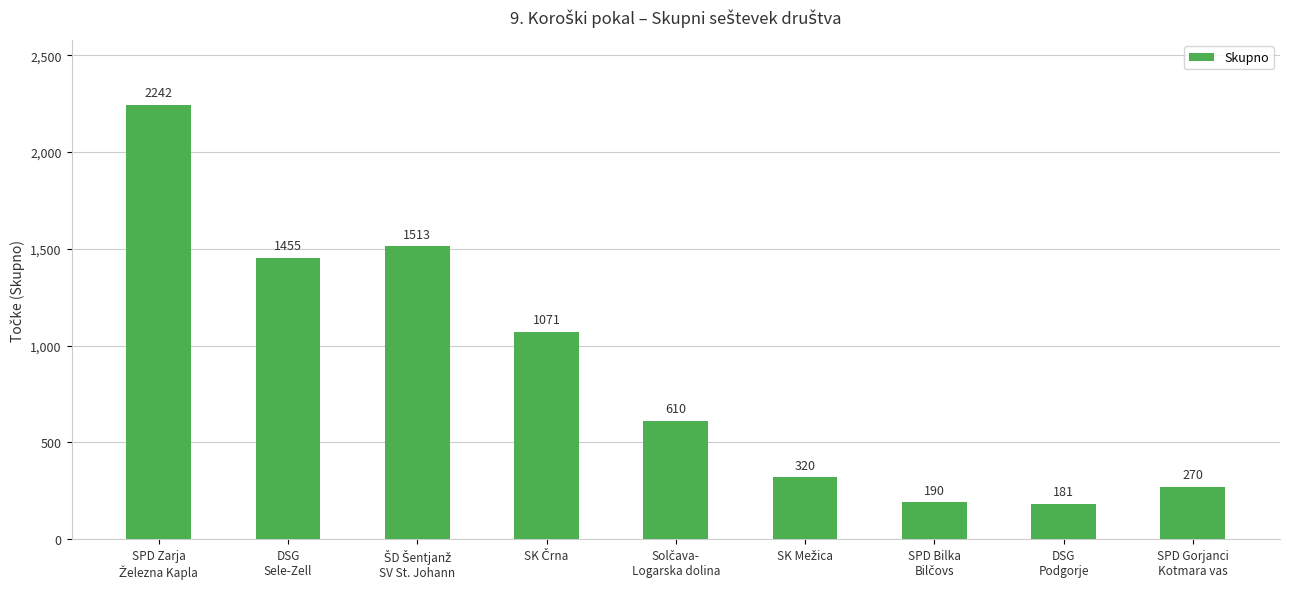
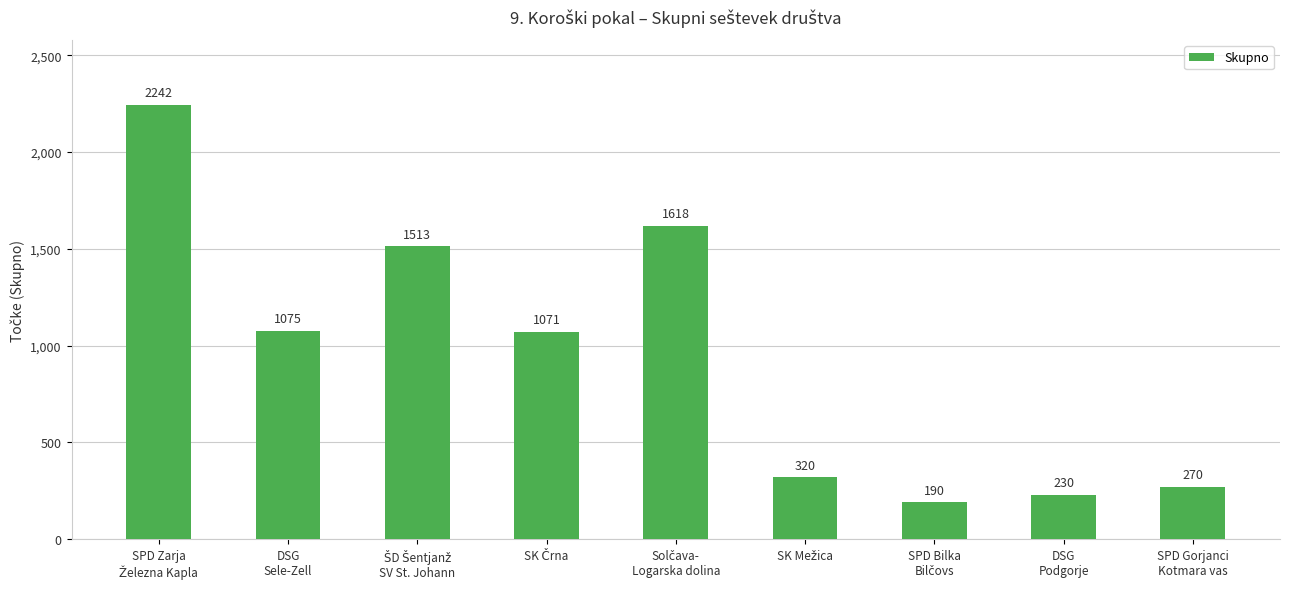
DSG Sele-Zell: 1455 -> 1075
Solčava- Logarska dolina: 610 -> 1618
DSG Podgorje: 181 -> 230
